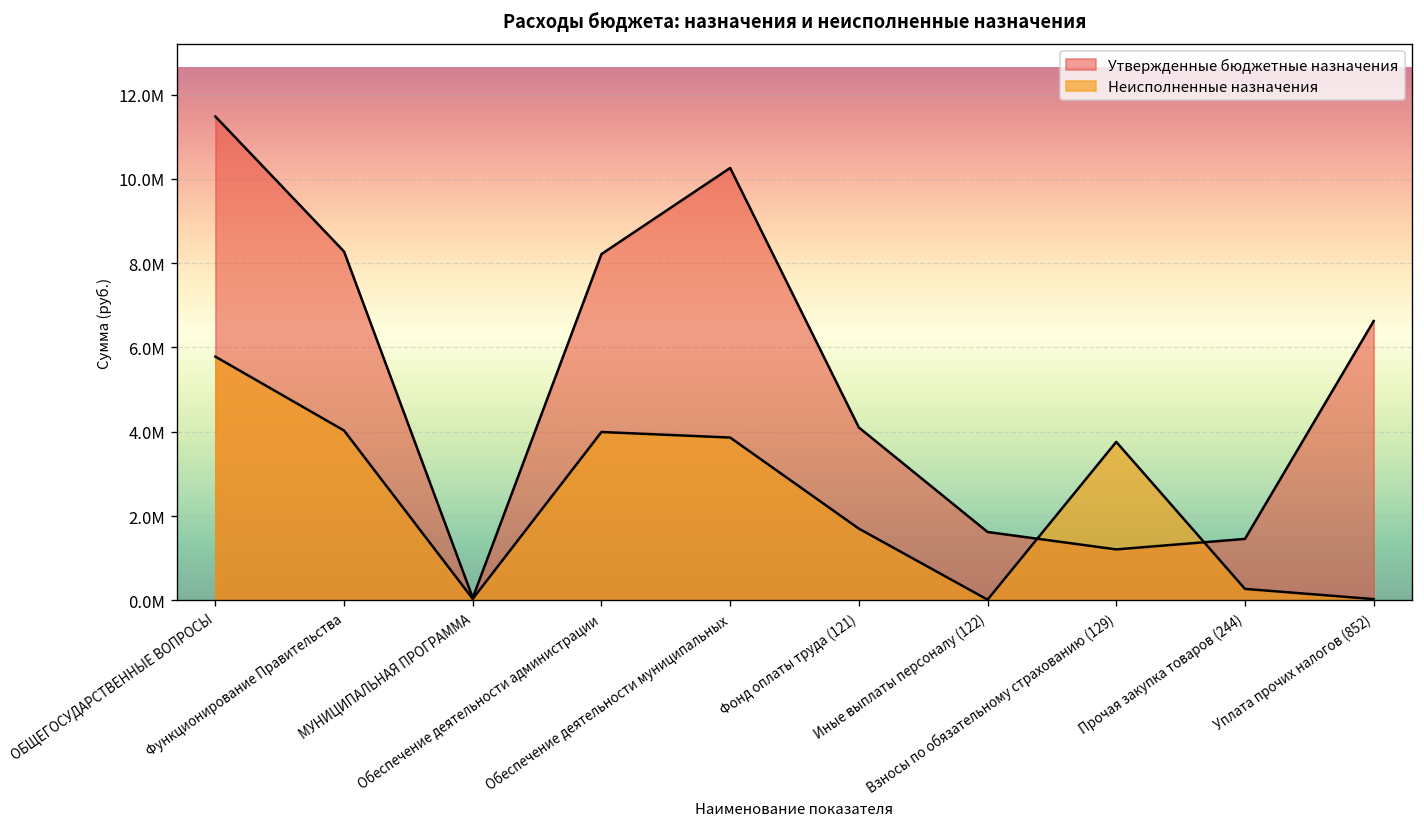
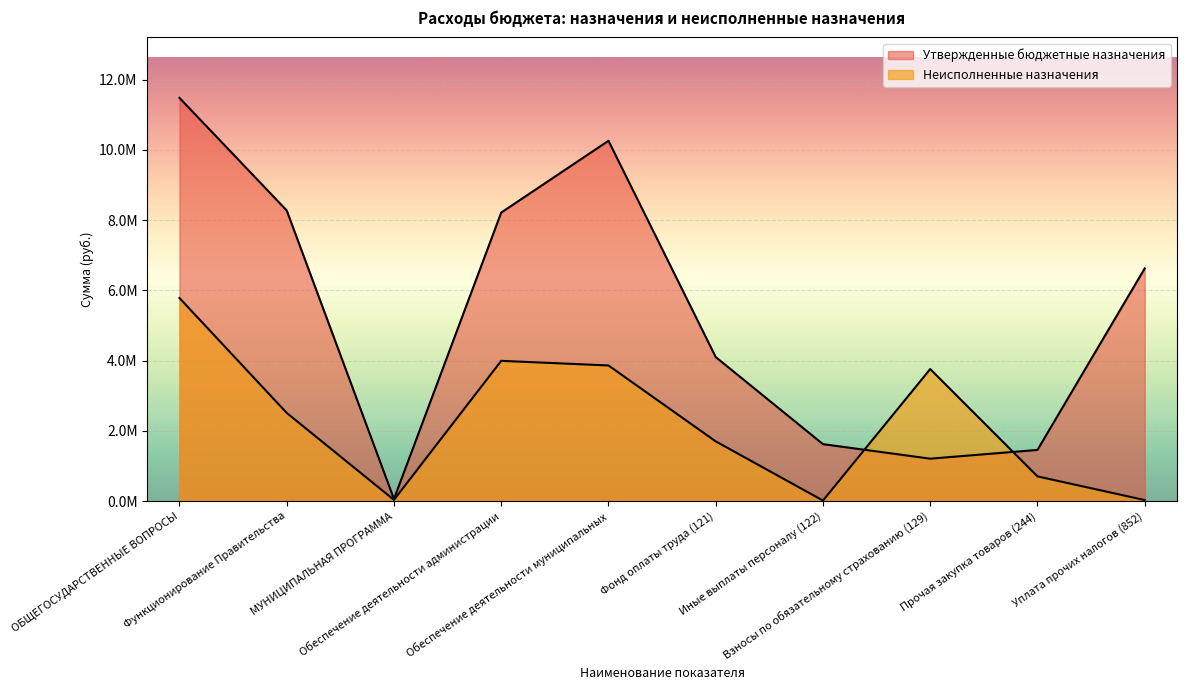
Неисполненные назначения, Функционирование Правительства: 4000000 -> 2500000
Неисполненные назначения, Прочая закупка товаров (244): 300000 -> 700000
